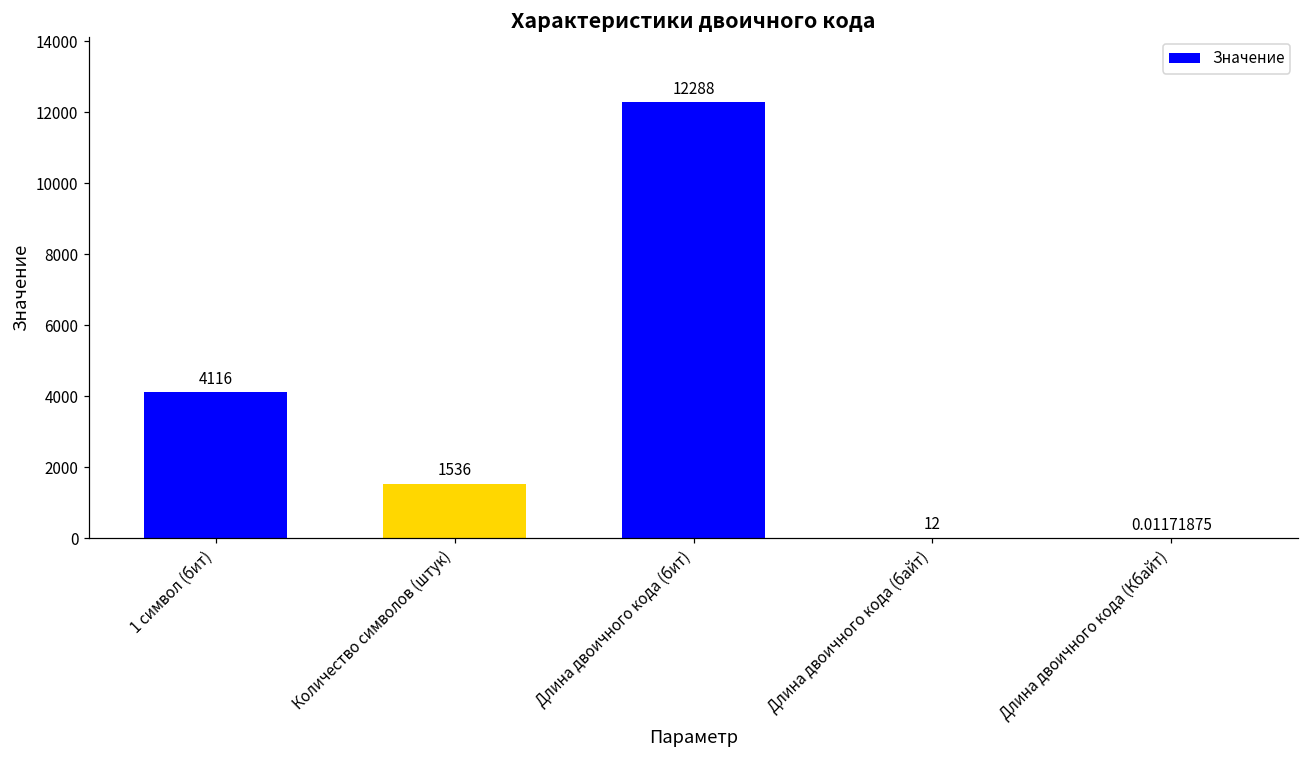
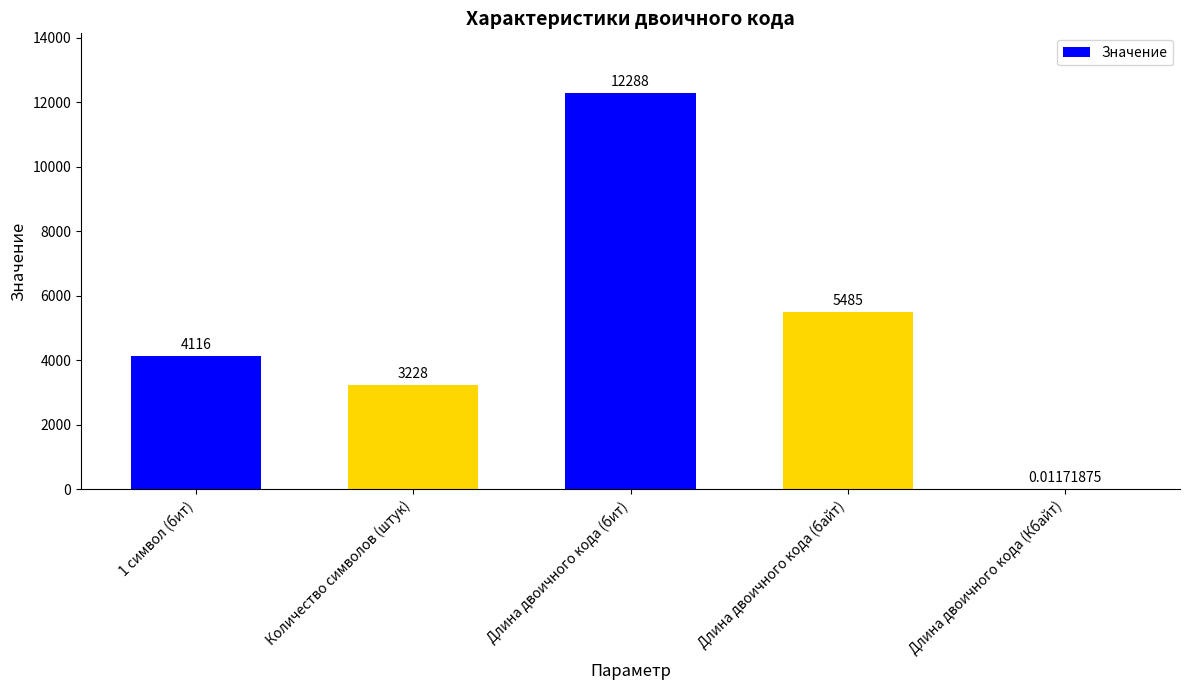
Количество символов (штук): 1536 -> 3228
Длина двоичного кода (байт): 12 -> 5485
